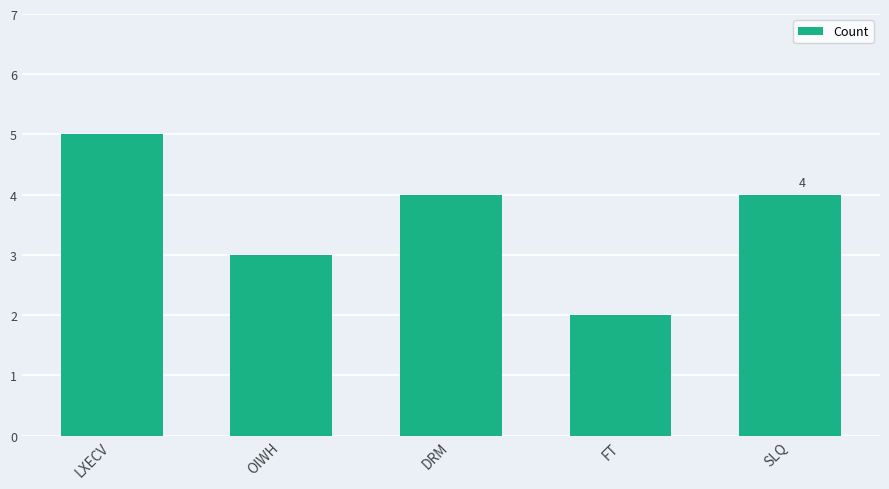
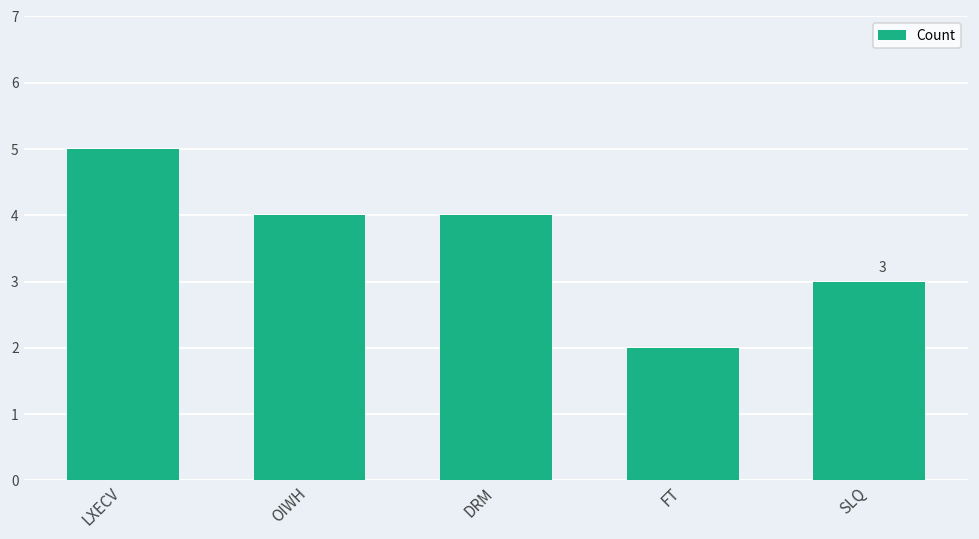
OIWH: 3 -> 4
SLQ: 4 -> 3
